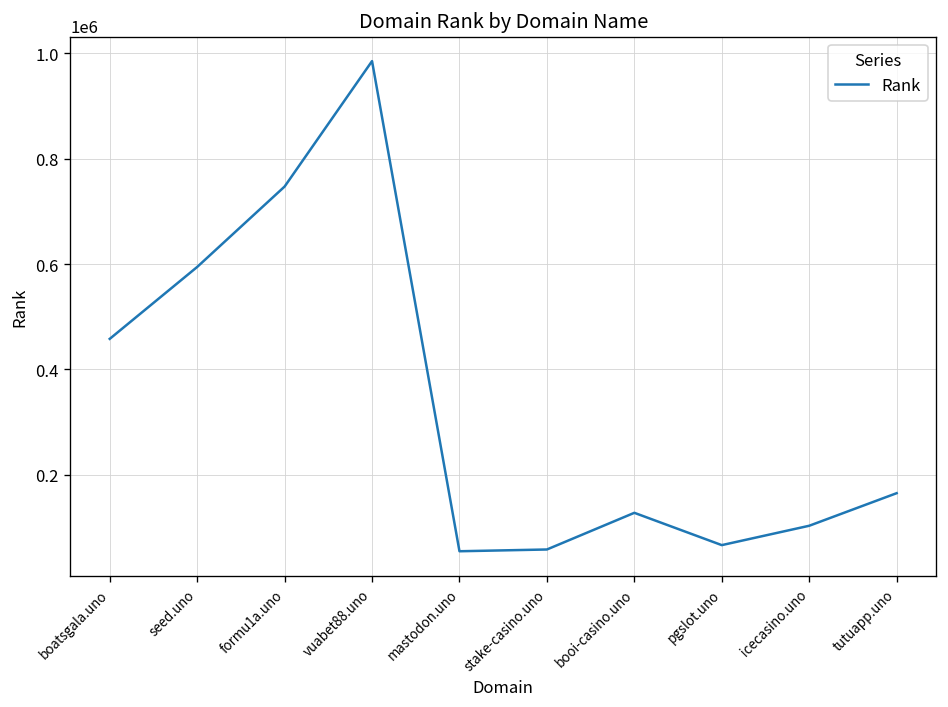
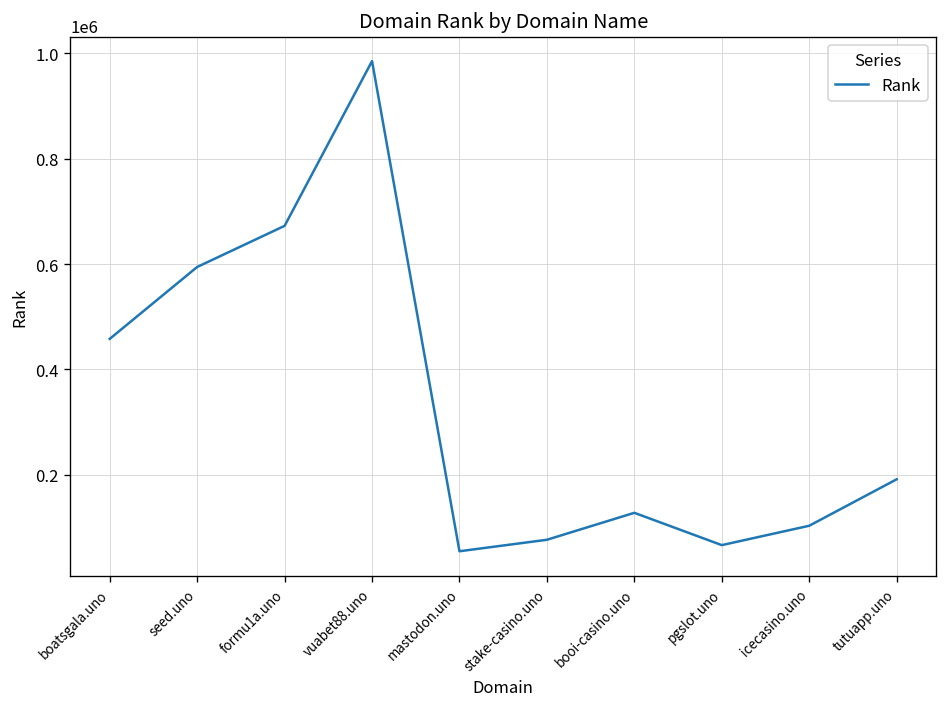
formu1a.uno: 750000 -> 670000
stake-casino.uno: 60000 -> 80000
tutuapp.uno: 160000 -> 190000
